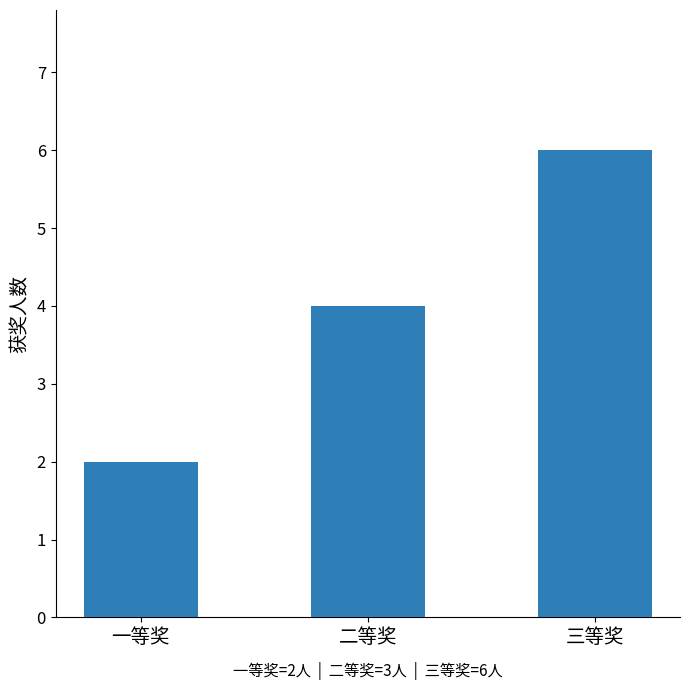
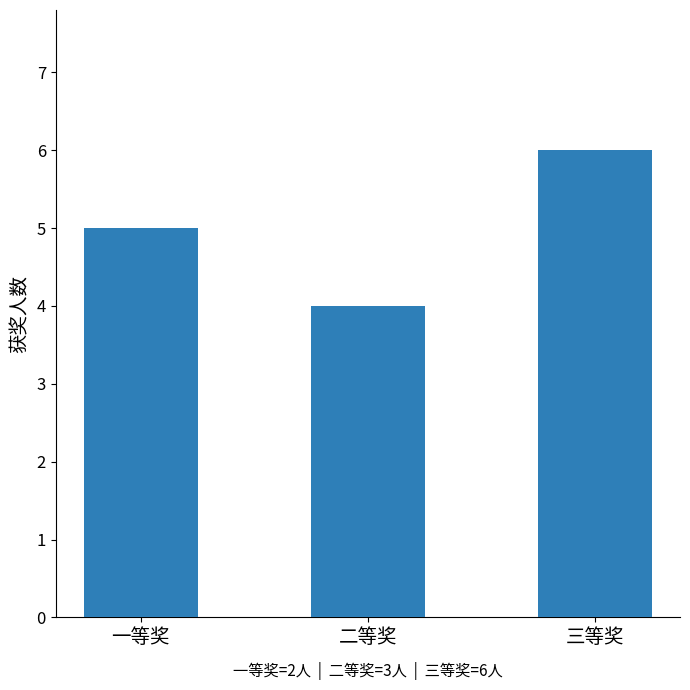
一等奖: 2 -> 5
